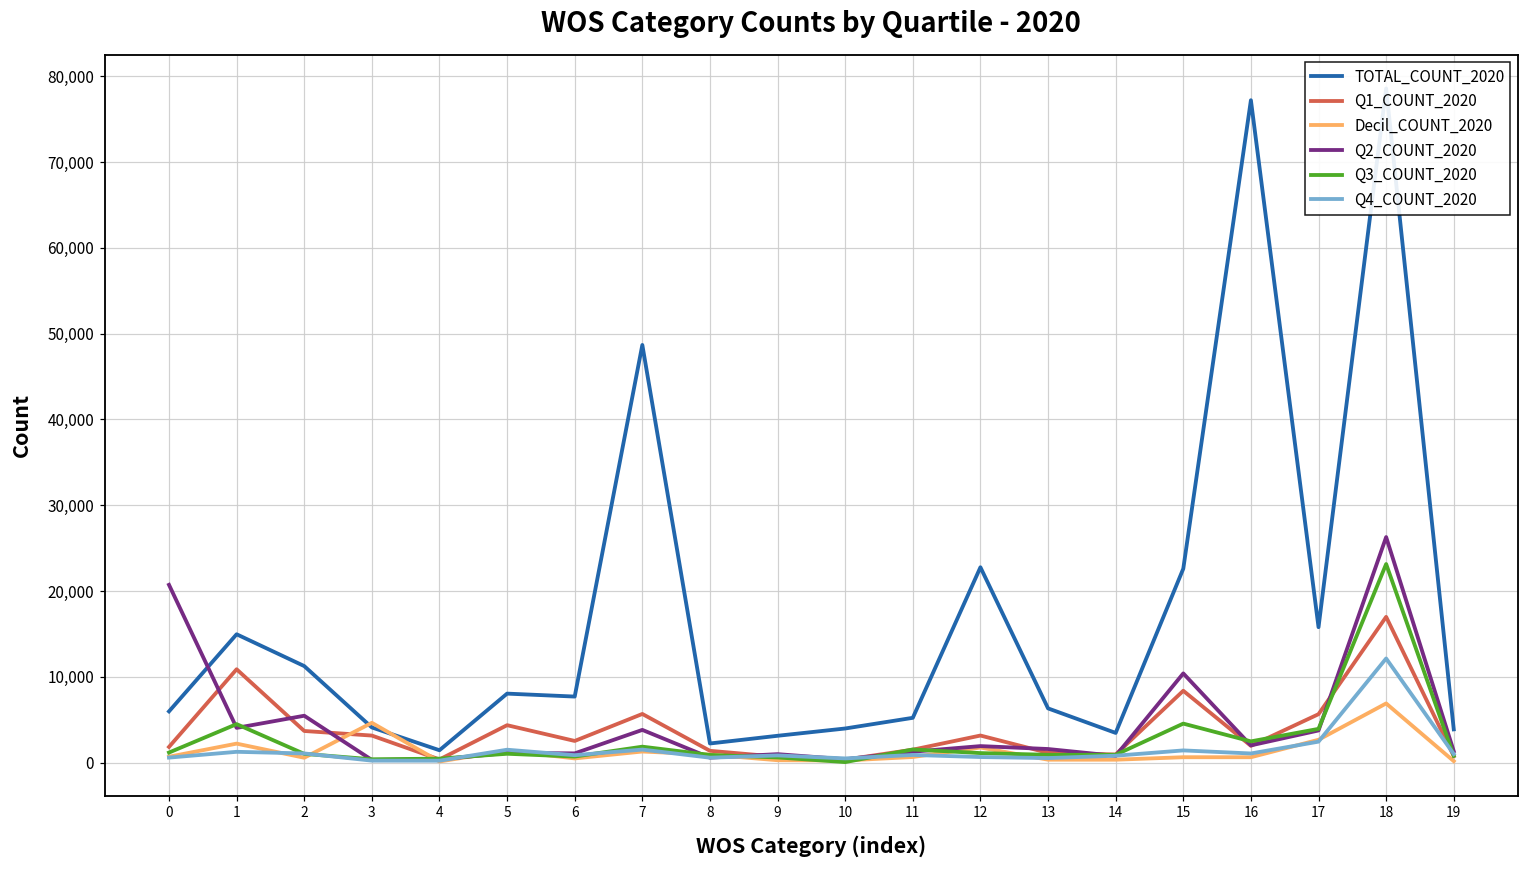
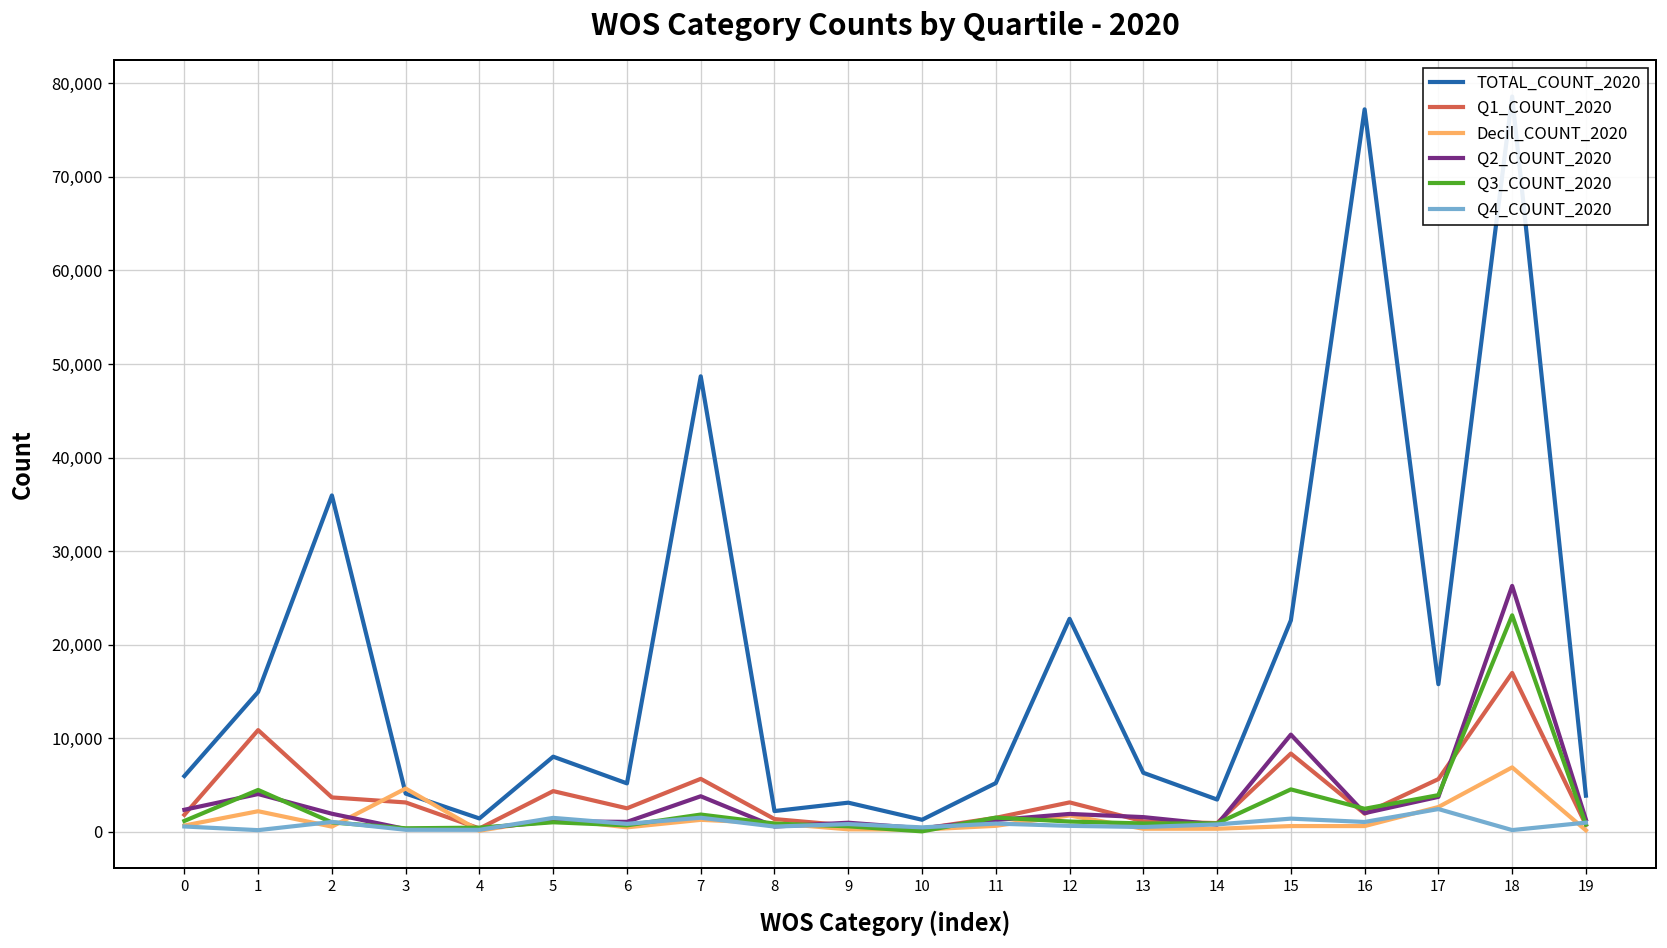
Q2_COUNT_2020, 0: 21,000 -> 2,000
Q4_COUNT_2020, 1: 1,000 -> 0
TOTAL_COUNT_2020, 2: 11,000 -> 36,000
Q2_COUNT_2020, 2: 5,000 -> 2,000
TOTAL_COUNT_2020, 6: 8,000 -> 5,000
TOTAL_COUNT_2020, 10: 4,000 -> 1,000
Q4_COUNT_2020, 18: 12,000 -> 0
